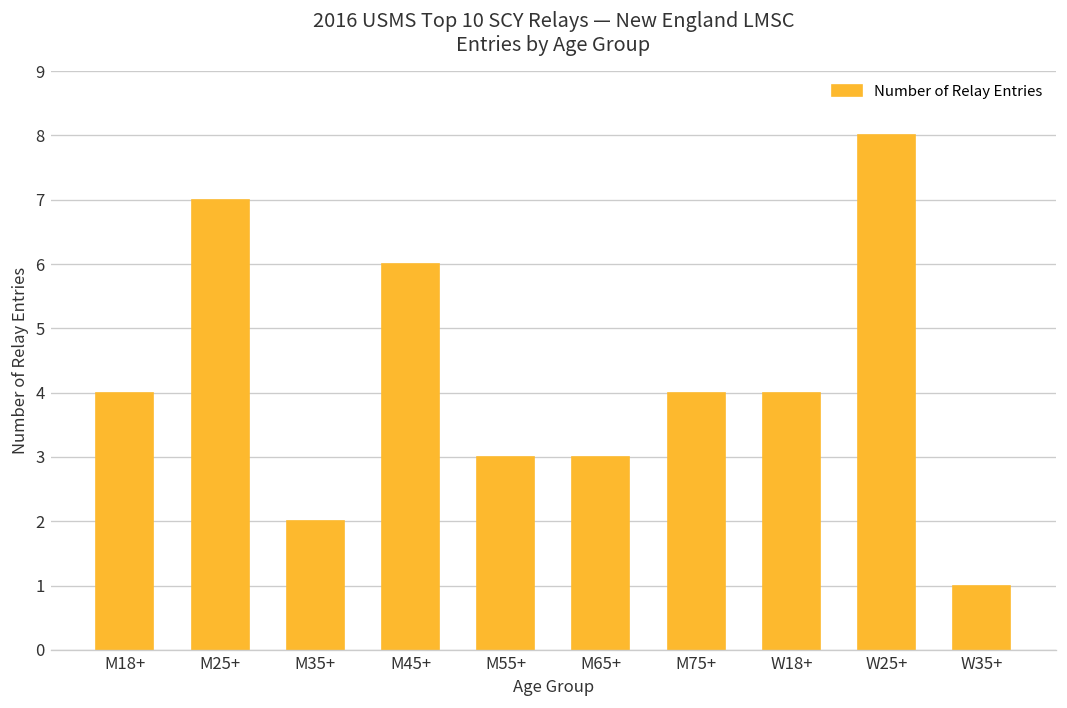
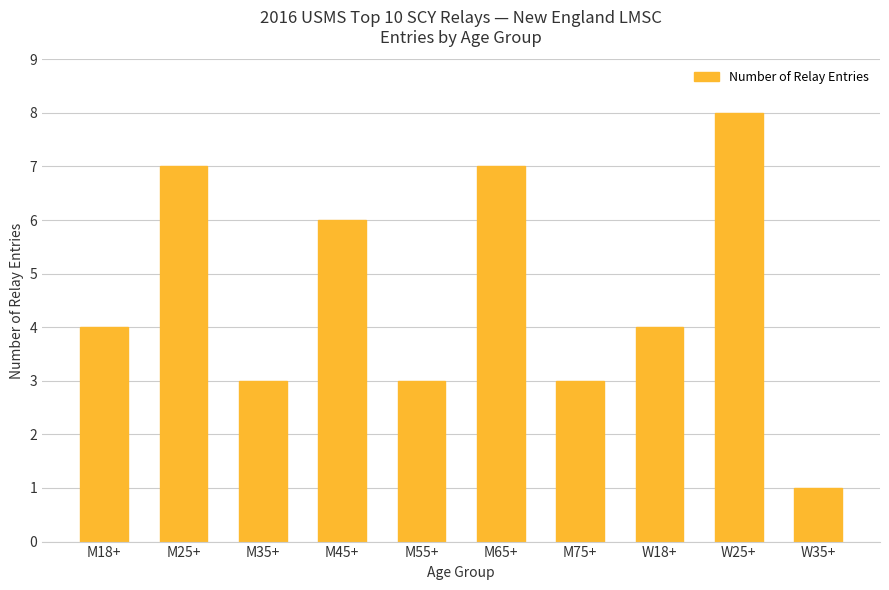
M35+: 2 -> 3
M65+: 3 -> 7
M75+: 4 -> 3
